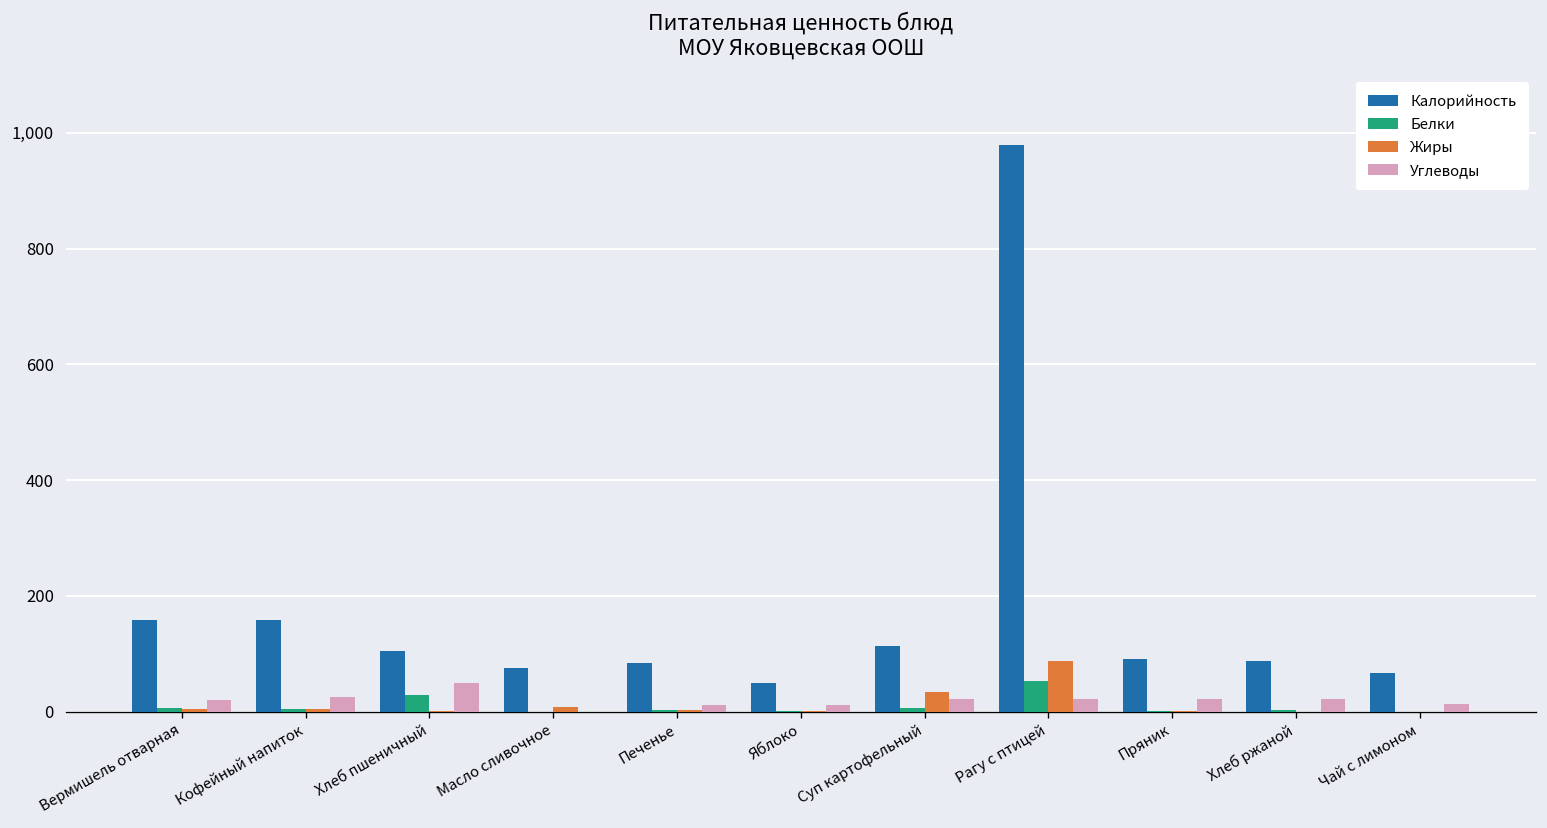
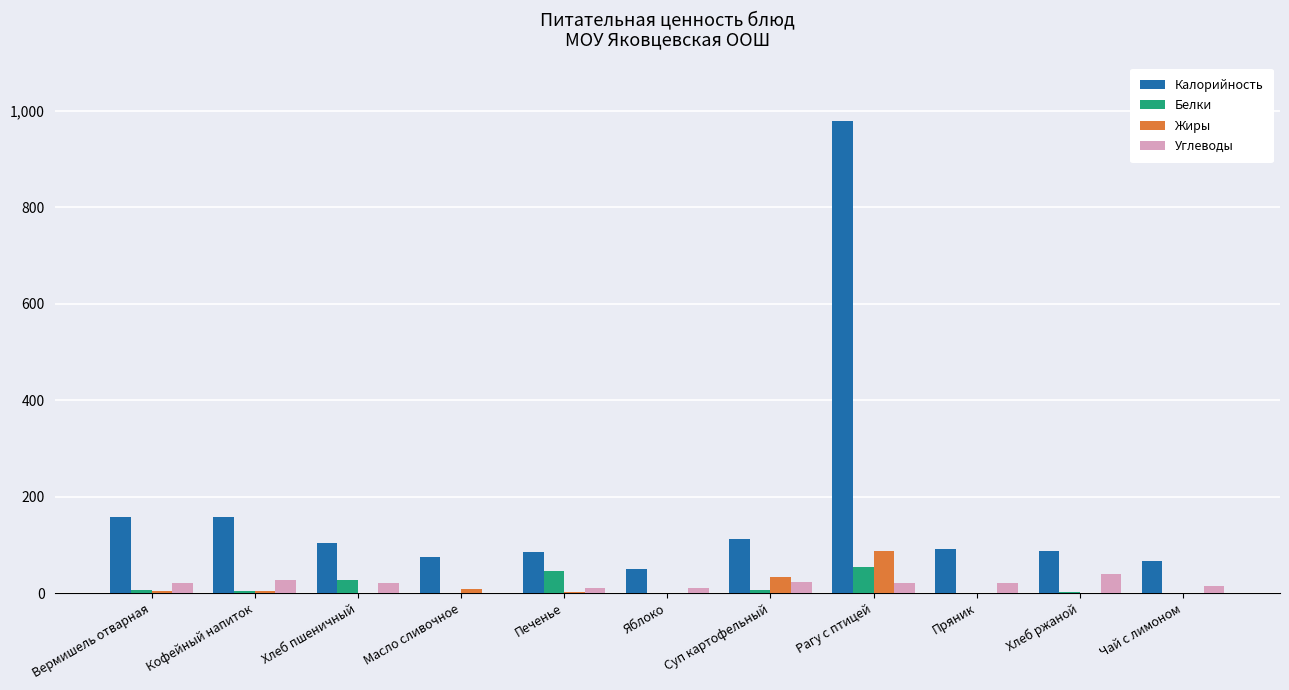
Углеводы, Хлеб пшеничный: 50 -> 20
Белки, Печенье: 0 -> 50
Углеводы, Хлеб ржаной: 20 -> 40
